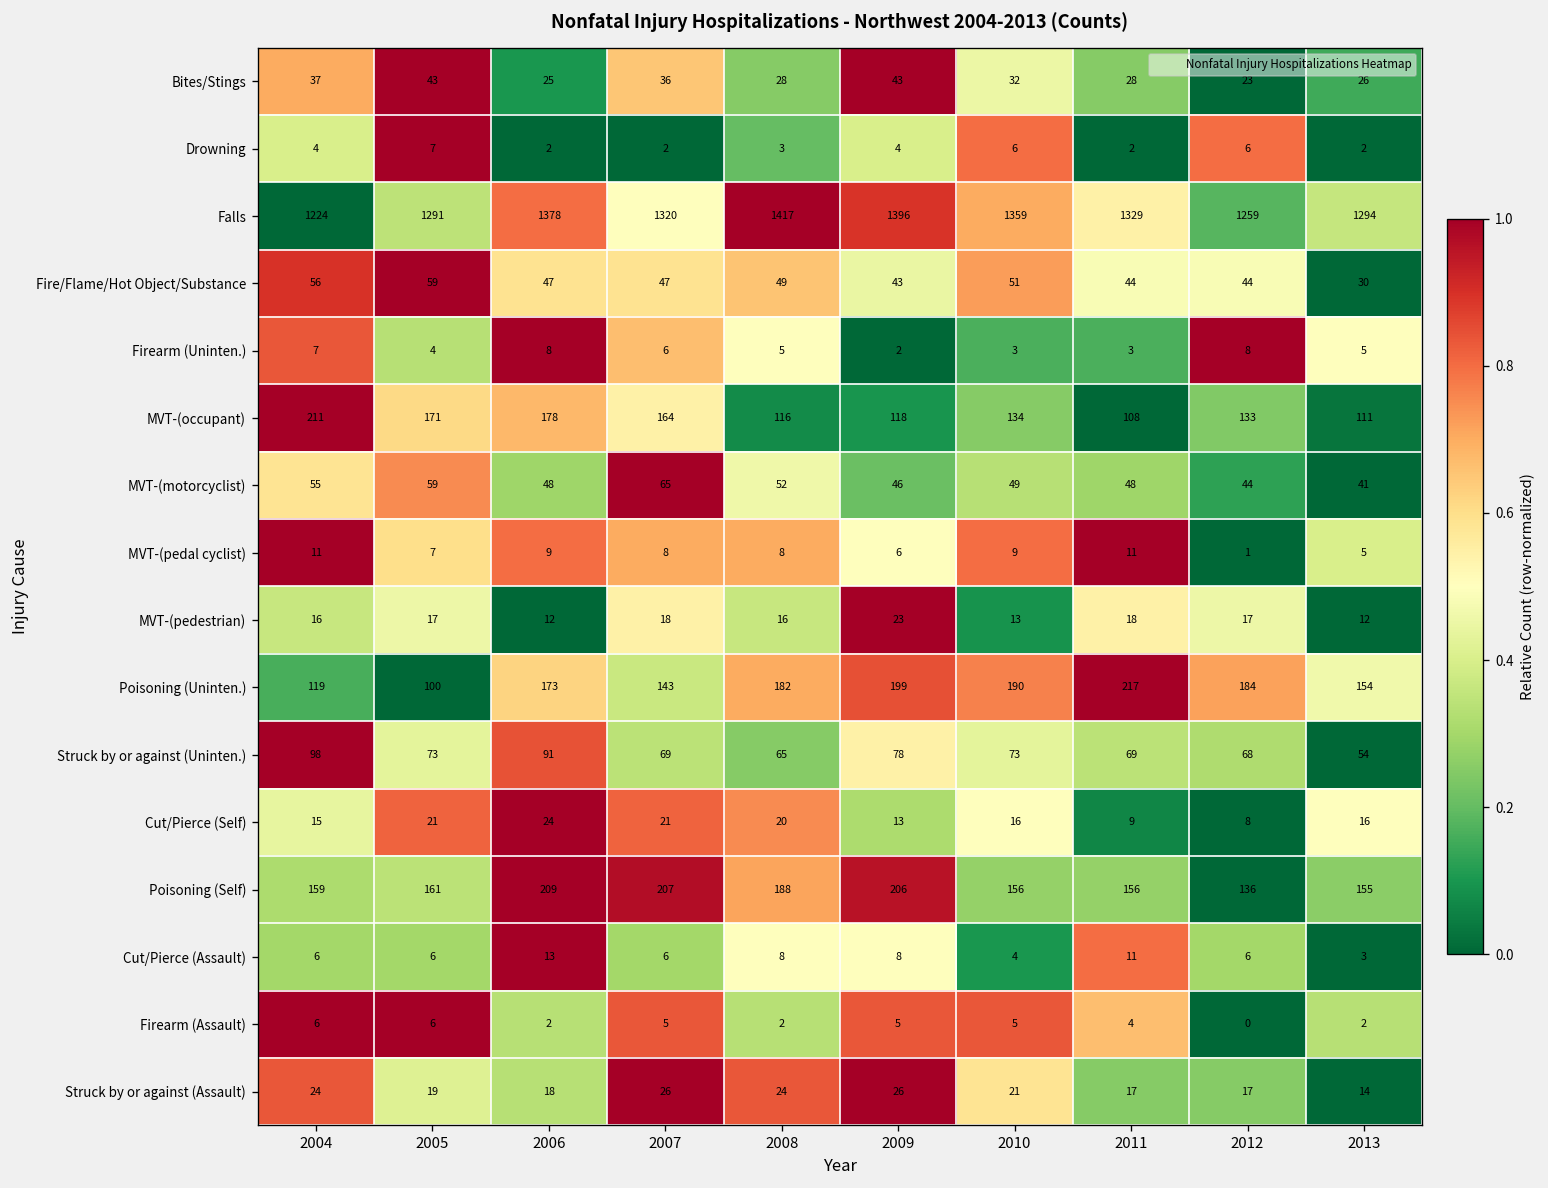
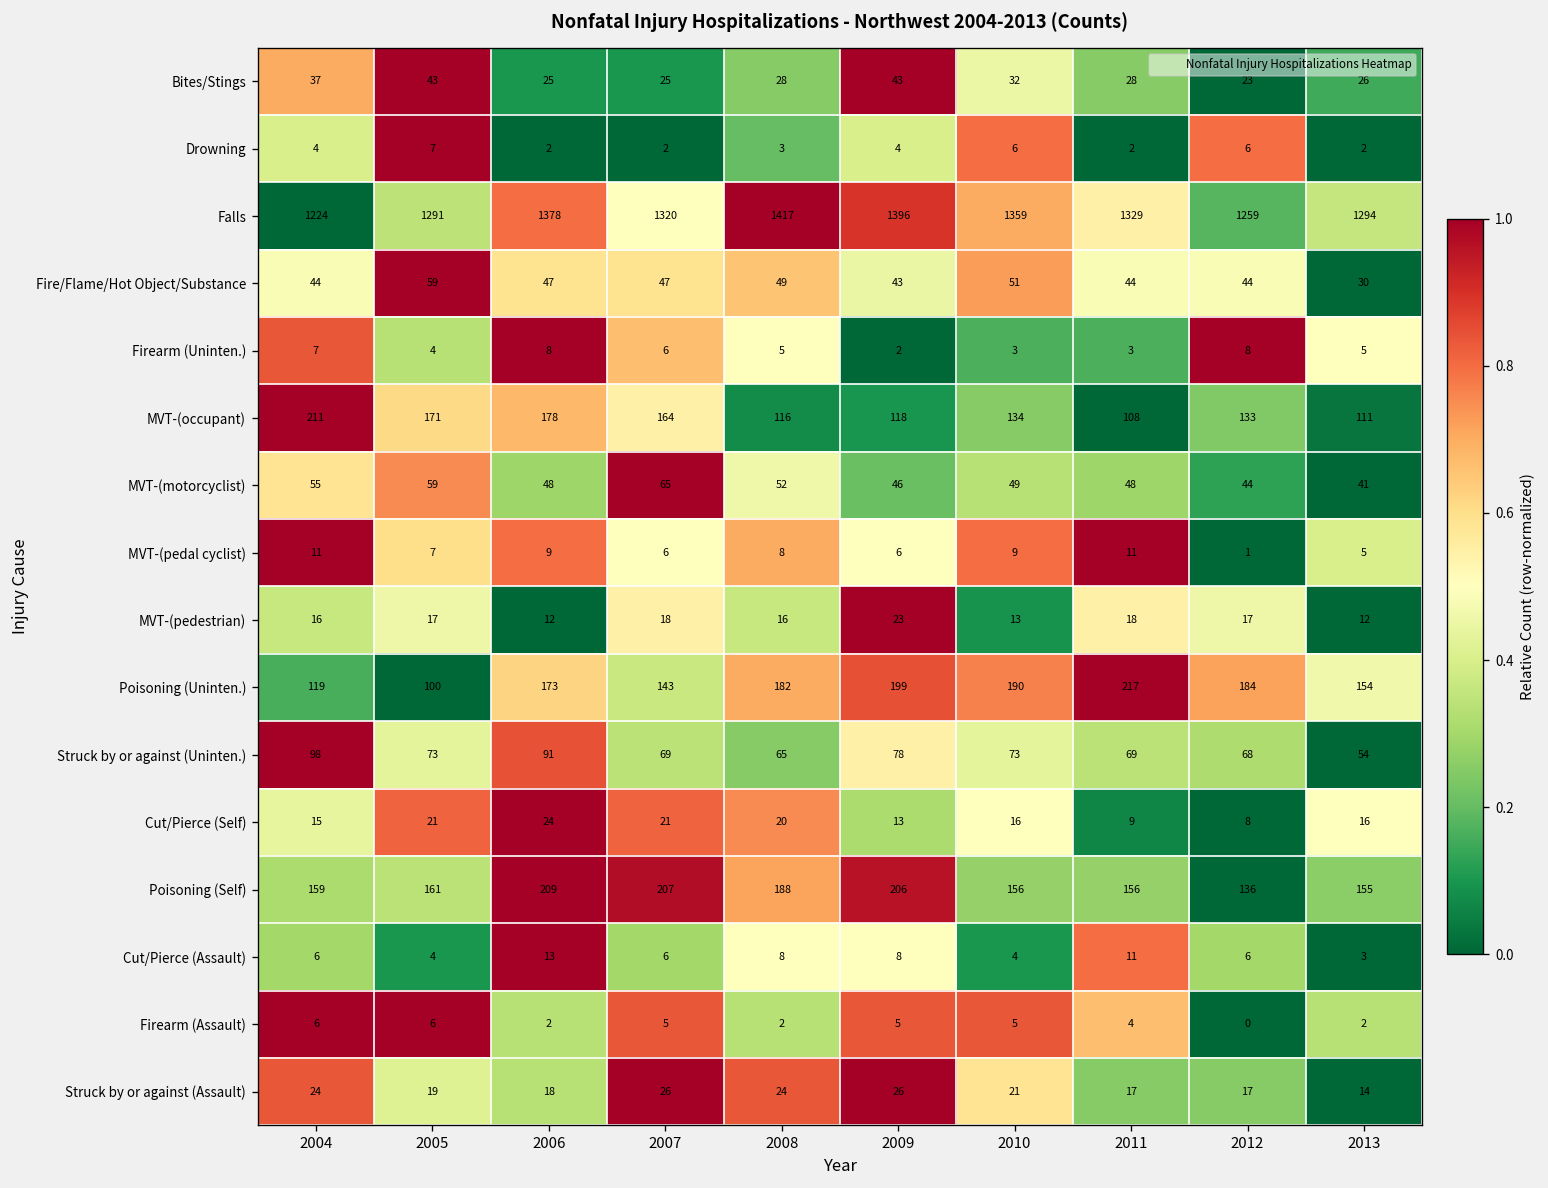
Bites/Stings, 2007: 36 -> 25
Fire/Flame/Hot Object/Substance, 2004: 56 -> 44
MVT-(pedal cyclist), 2007: 8 -> 6
Cut/Pierce (Assault), 2005: 6 -> 4
